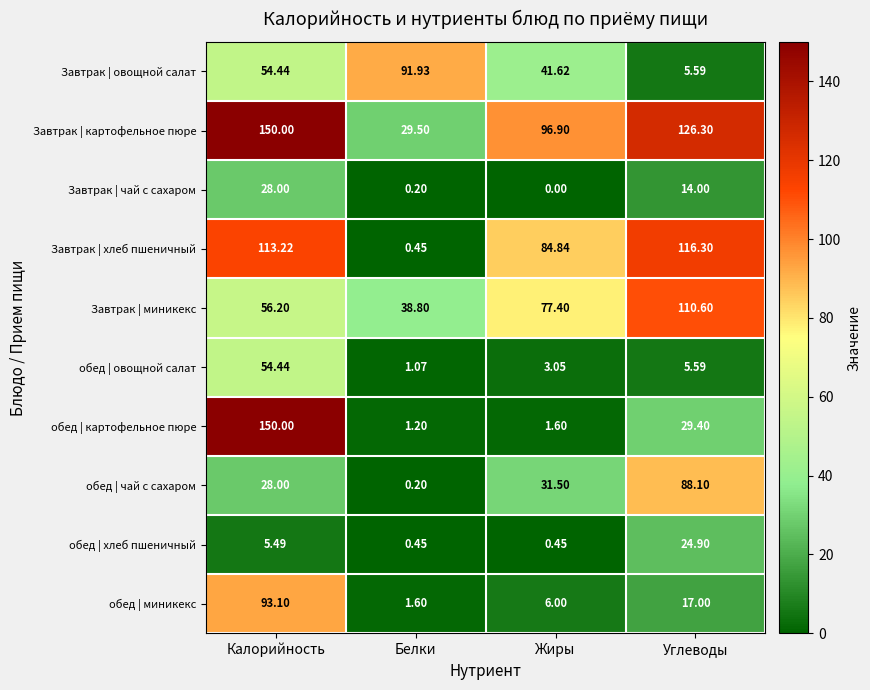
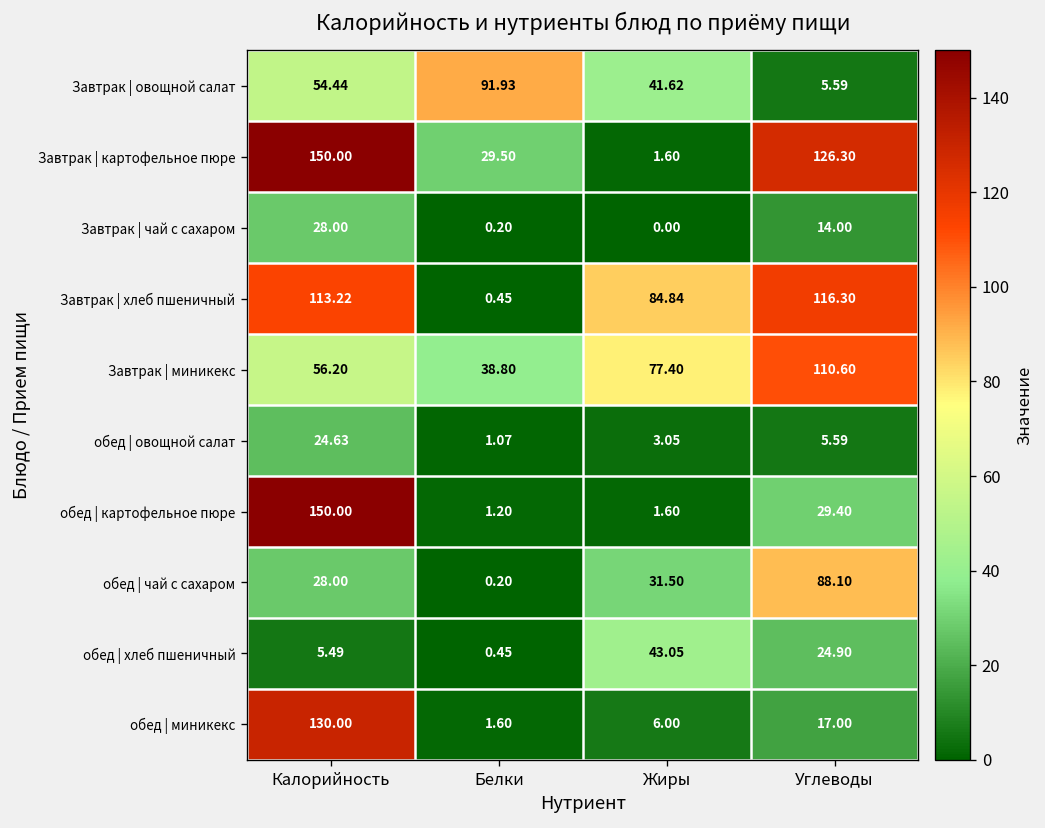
Завтрак | картофельное пюре, Жиры: 96.90 -> 1.60
обед | овощной салат, Калорийность: 54.44 -> 24.63
обед | хлеб пшеничный, Жиры: 0.45 -> 43.05
обед | миникекс, Калорийность: 93.10 -> 130.00
